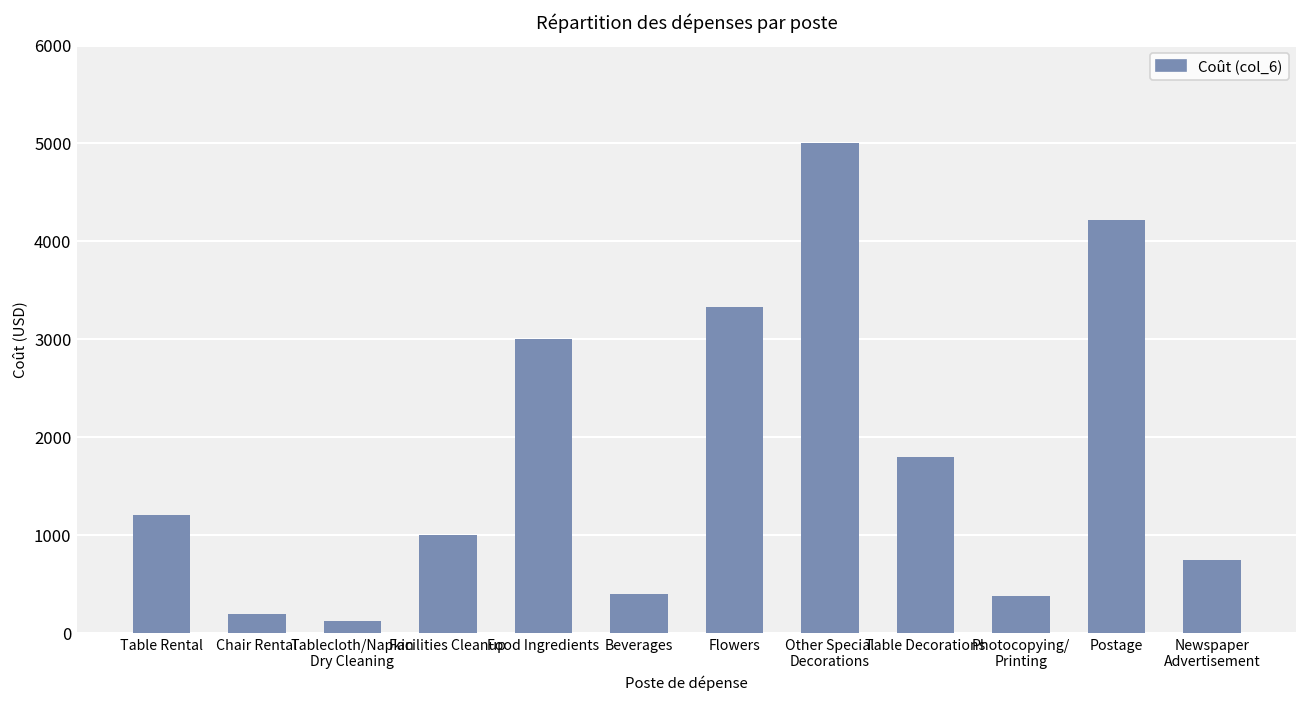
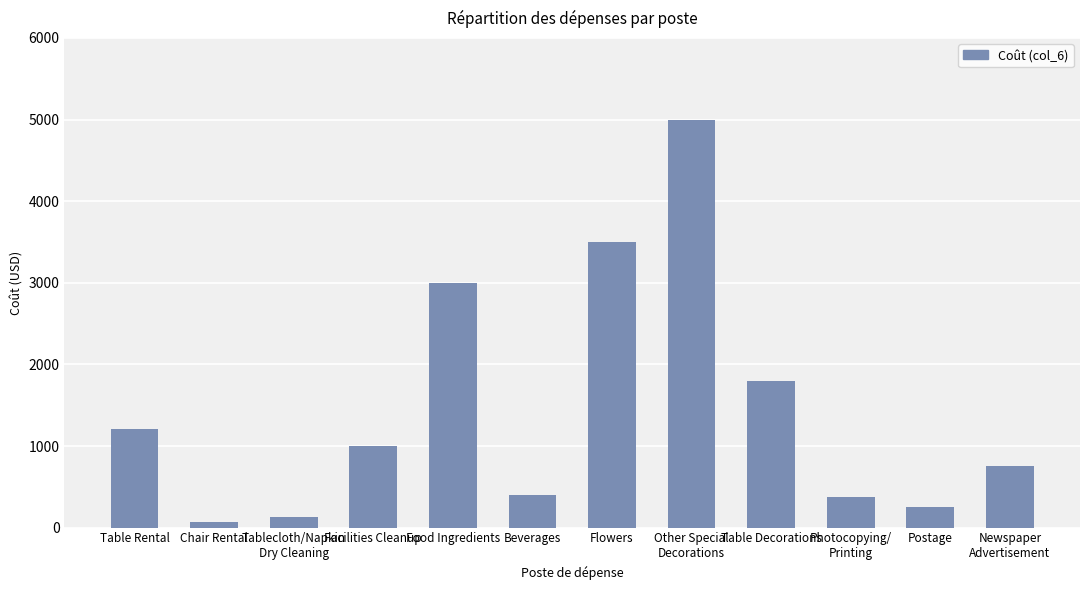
Chair Rental: 200 -> 100
Flowers: 3300 -> 3500
Postage: 4200 -> 300
